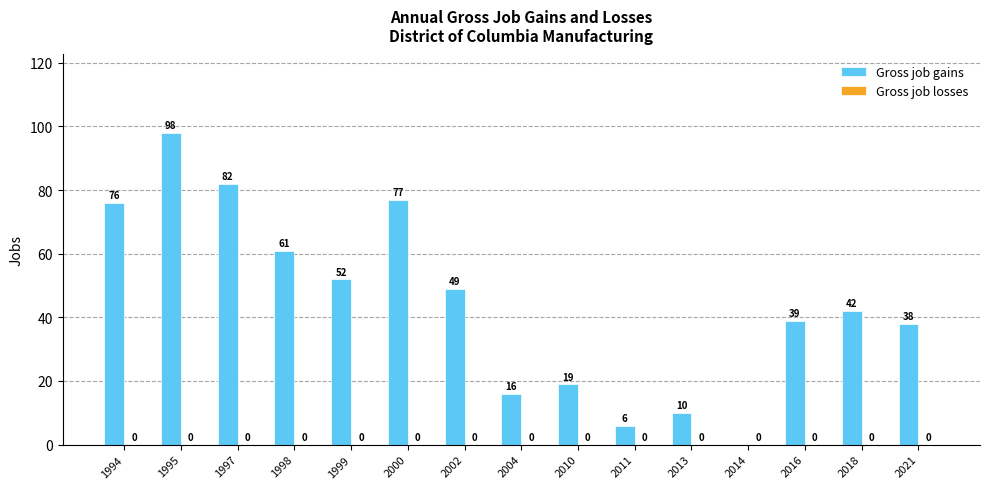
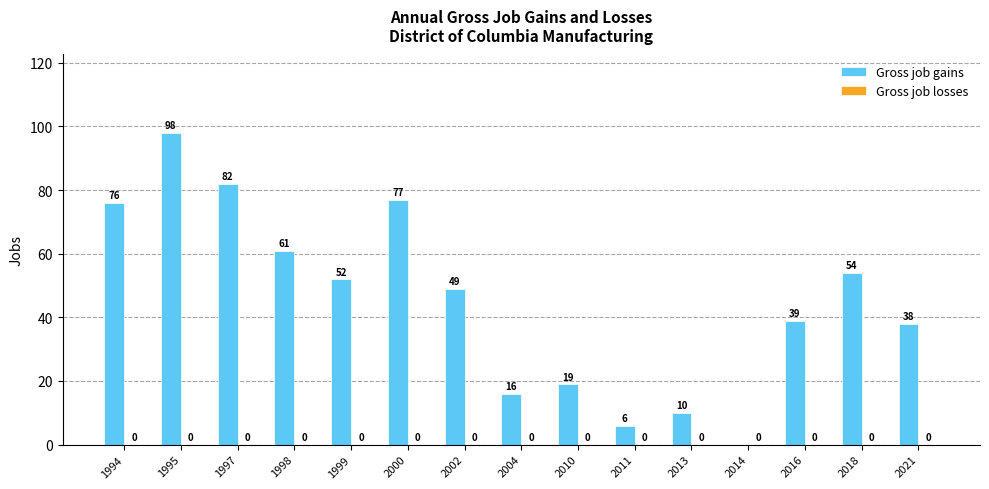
Gross job gains, 2018: 42 -> 54
